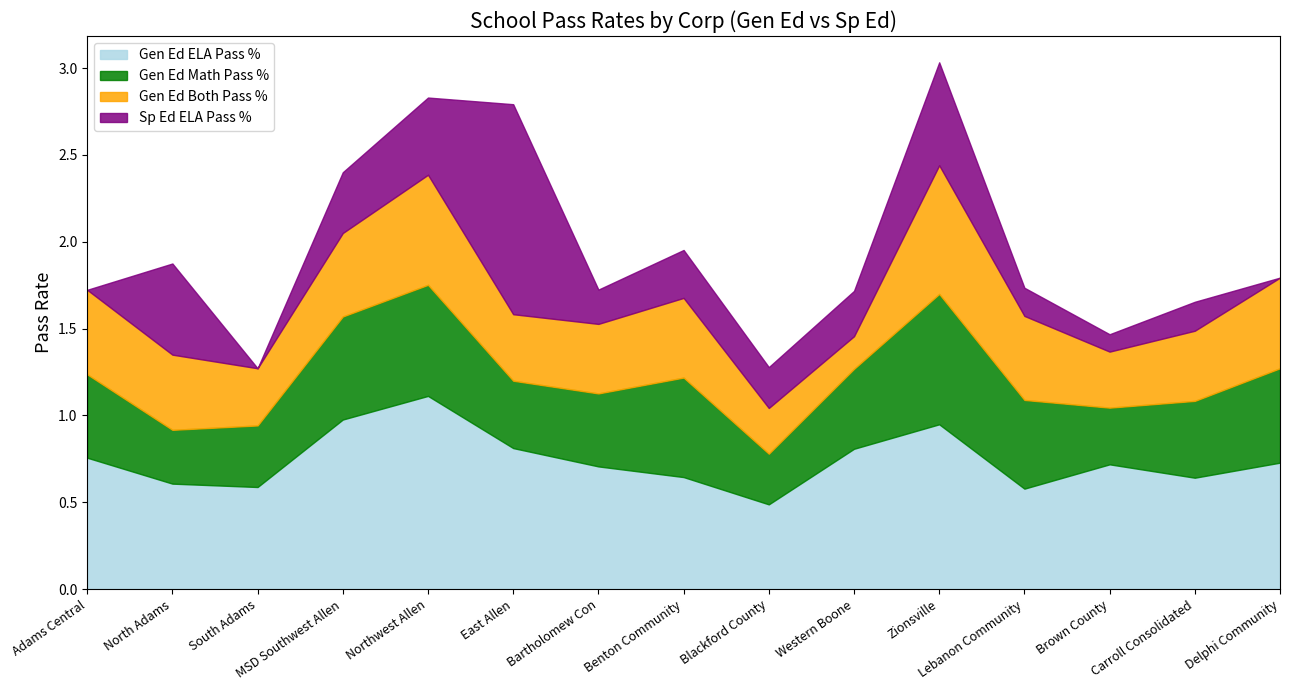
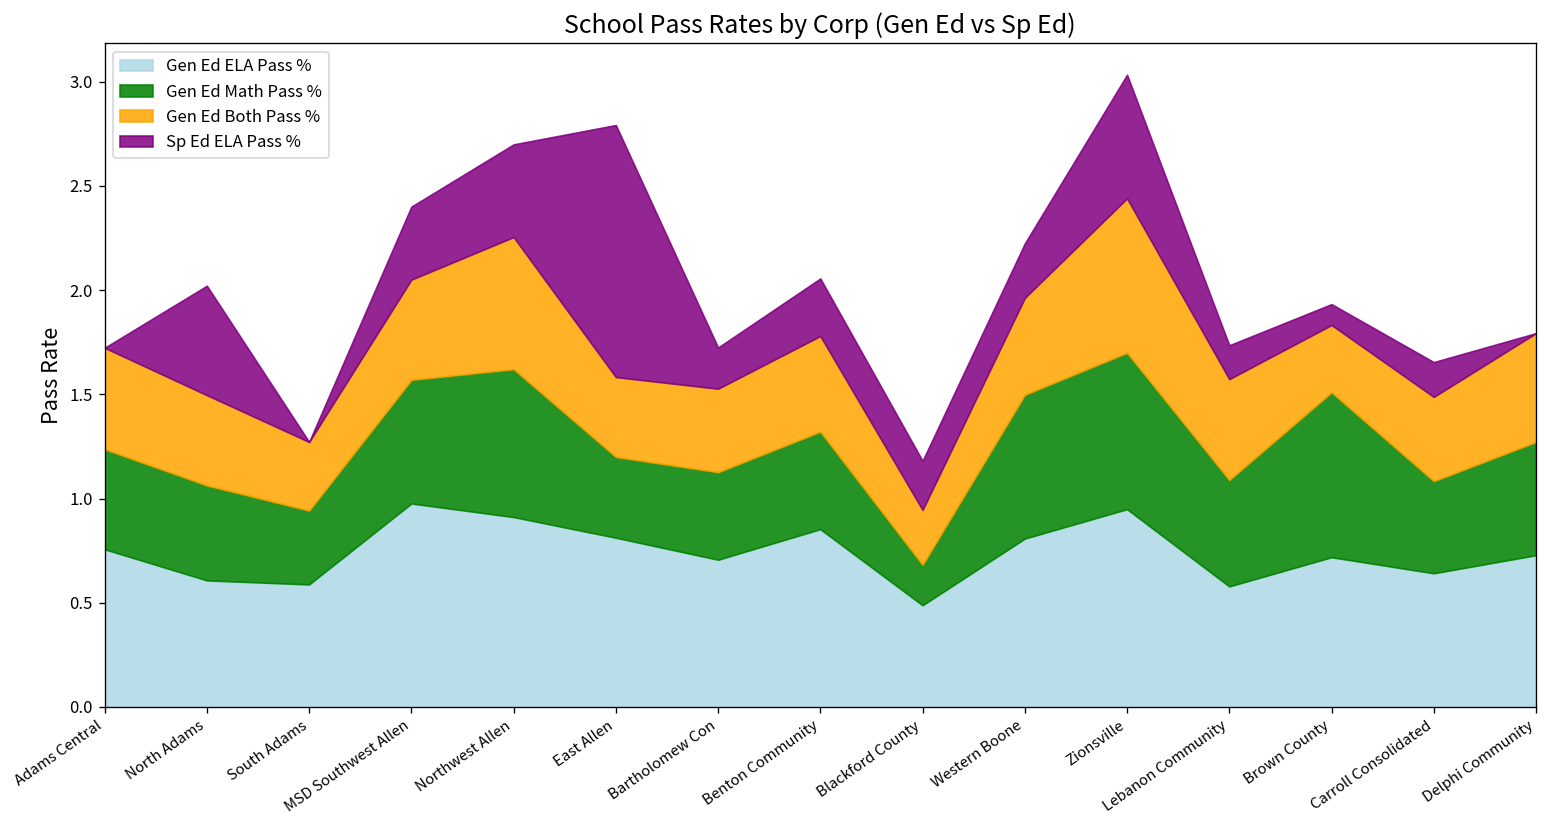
Gen Ed Math Pass %, North Adams: 0.31 -> 0.46
Gen Ed ELA Pass %, Northwest Allen: 1.11 -> 0.91
Gen Ed Math Pass %, Northwest Allen: 0.64 -> 0.71
Gen Ed ELA Pass %, Benton Community: 0.65 -> 0.85
Gen Ed Math Pass %, Benton Community: 0.57 -> 0.47
Gen Ed Math Pass %, Blackford County: 0.29 -> 0.19
Gen Ed Math Pass %, Western Boone: 0.46 -> 0.69
Gen Ed Both Pass %, Western Boone: 0.19 -> 0.46
Gen Ed Math Pass %, Brown County: 0.33 -> 0.79
